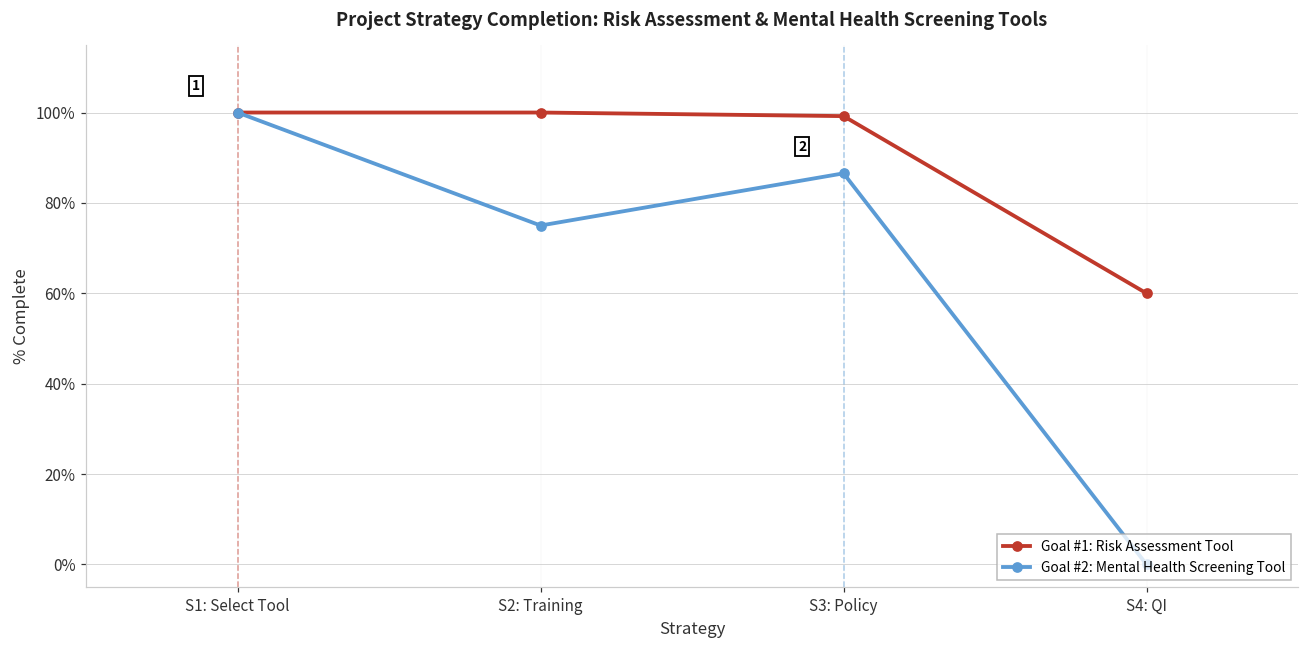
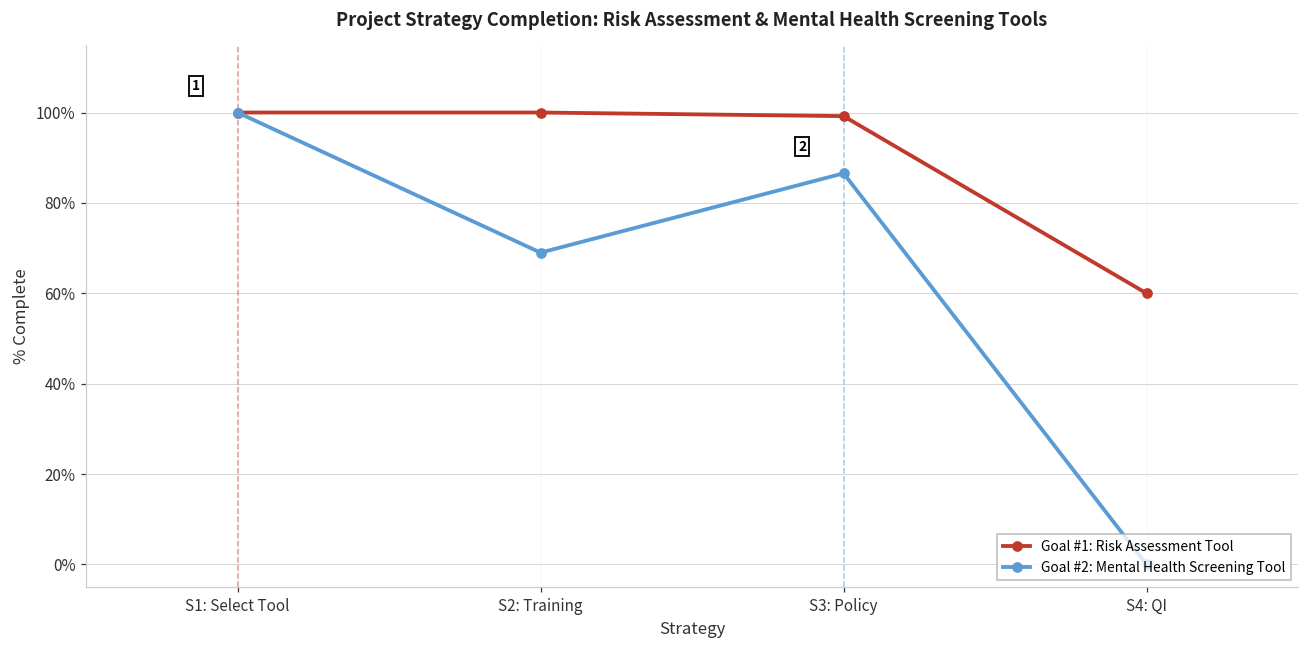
Goal #2: Mental Health Screening Tool, S2: Training: 75% -> 69%
